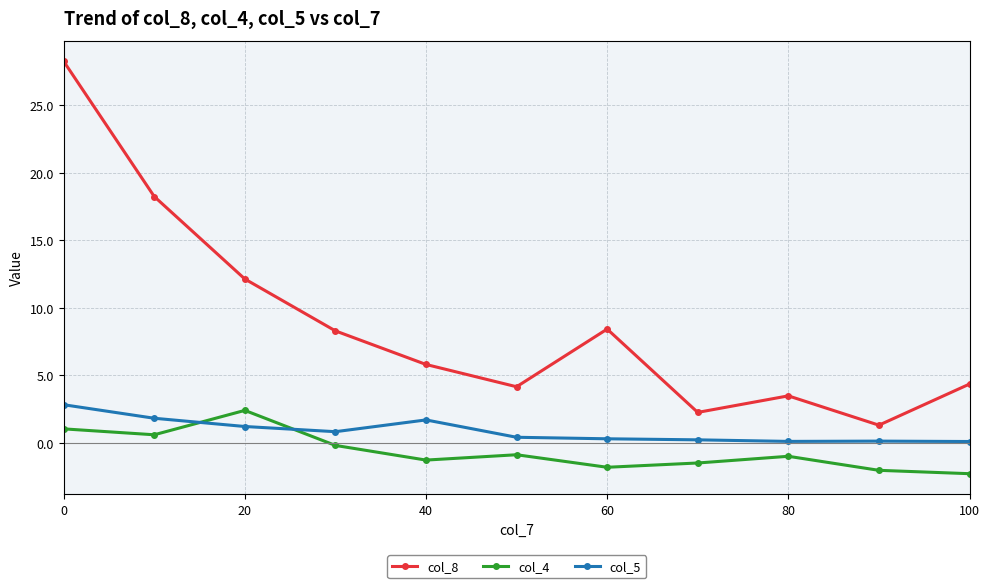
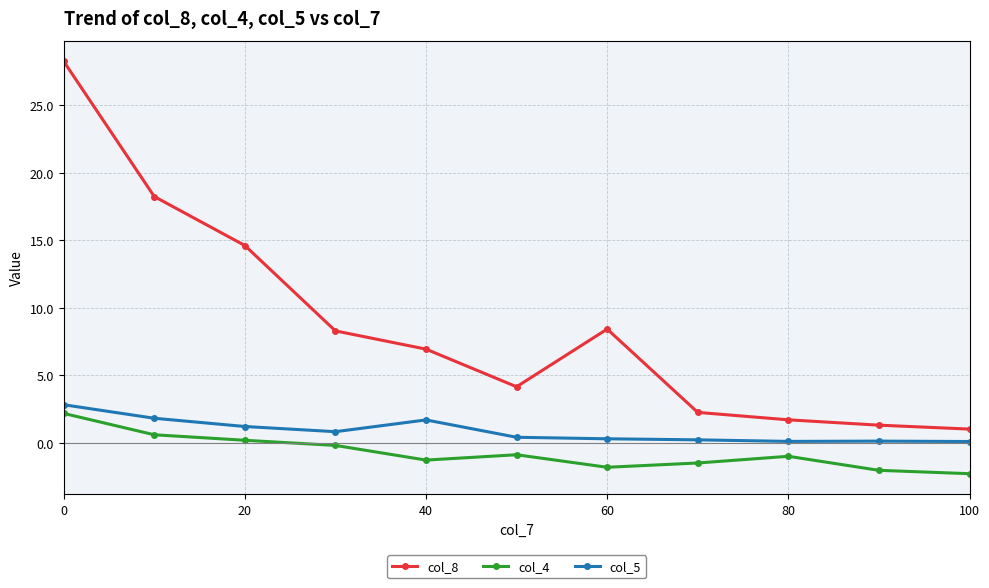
col_4, 0: 1.0 -> 2.2
col_8, 20: 12.1 -> 14.6
col_4, 20: 2.4 -> 0.2
col_8, 40: 5.8 -> 6.9
col_8, 80: 3.5 -> 1.7
col_8, 100: 4.4 -> 1.0
